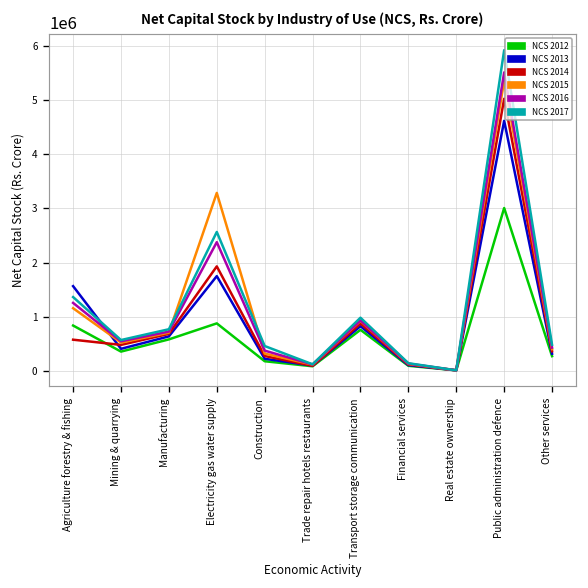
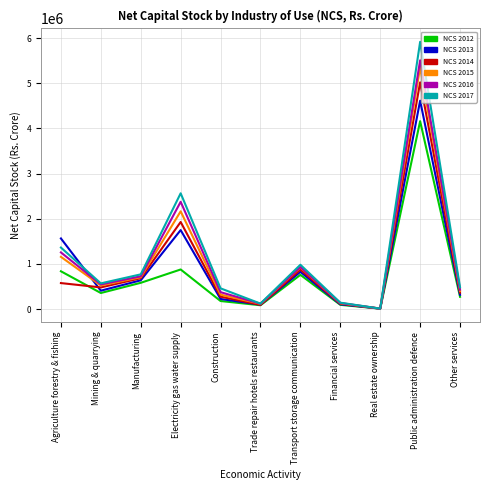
NCS 2015, Electricity gas water supply: 3300000 -> 2200000
NCS 2012, Public administration defence: 3000000 -> 4200000
